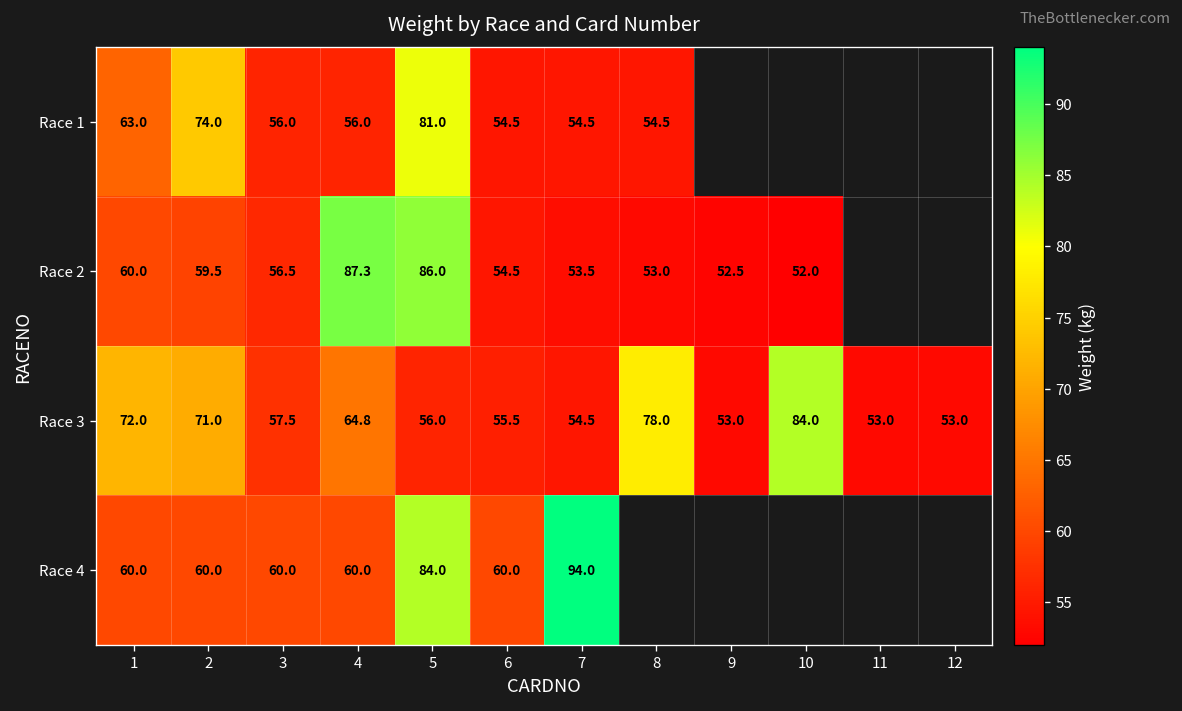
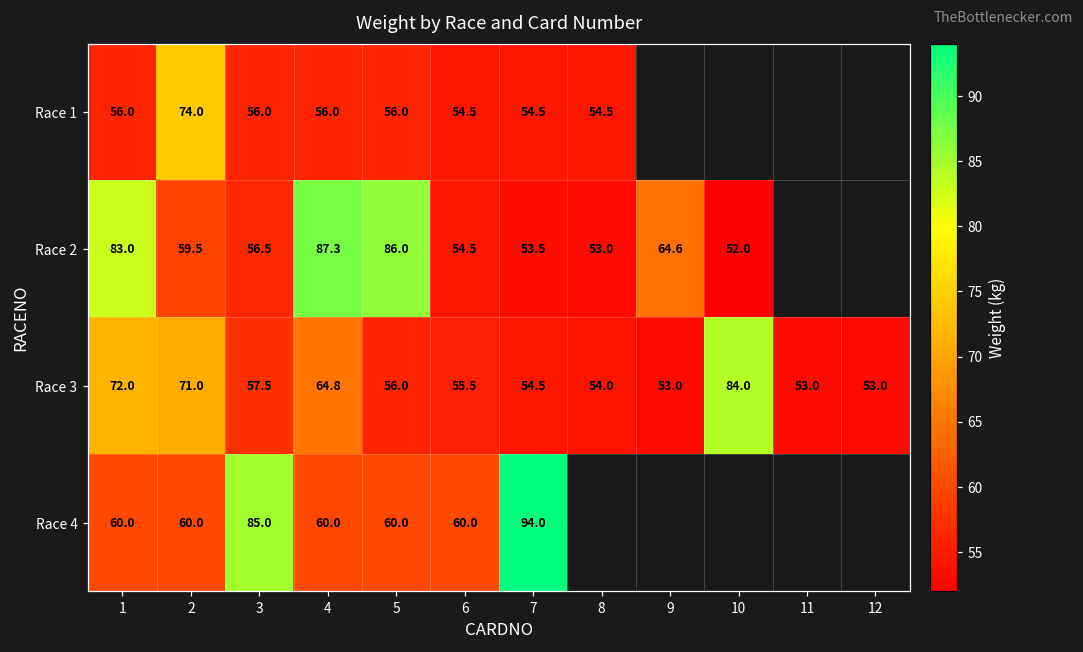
Race 1, 1: 63.0 -> 56.0
Race 1, 5: 81.0 -> 56.0
Race 2, 1: 60.0 -> 83.0
Race 2, 9: 52.5 -> 64.6
Race 3, 8: 78.0 -> 54.0
Race 4, 3: 60.0 -> 85.0
Race 4, 5: 84.0 -> 60.0
